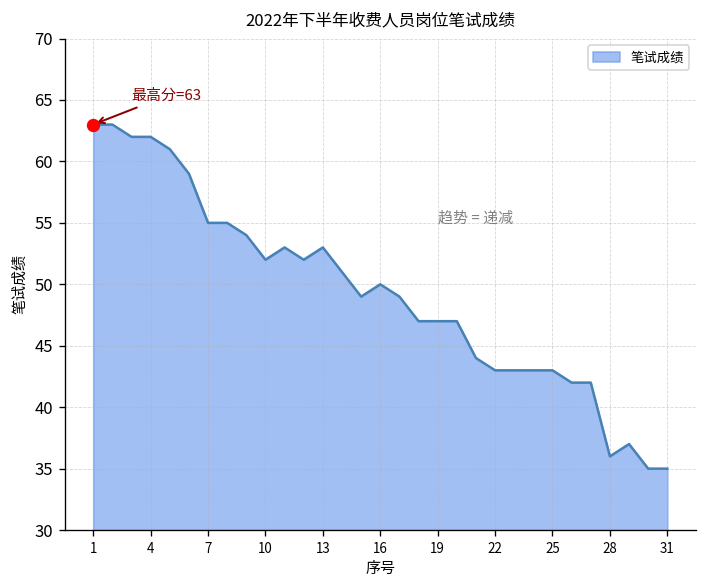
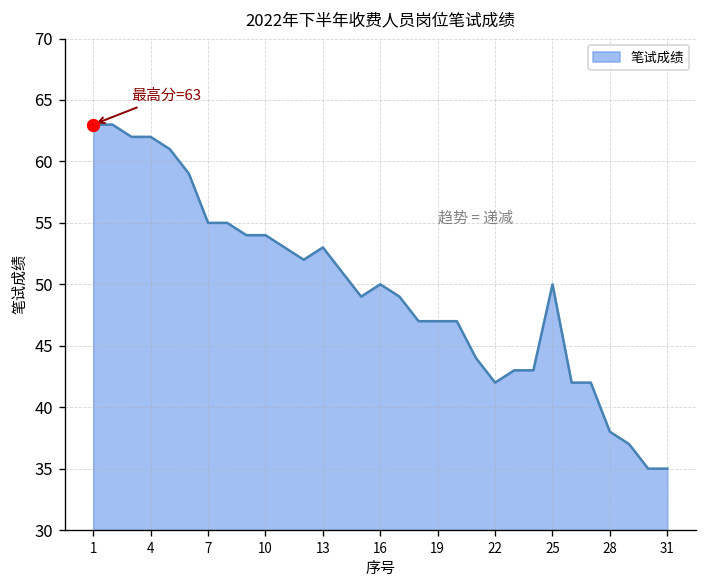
笔试成绩, 10: 52 -> 54
笔试成绩, 22: 43 -> 42
笔试成绩, 25: 43 -> 50
笔试成绩, 28: 36 -> 38
